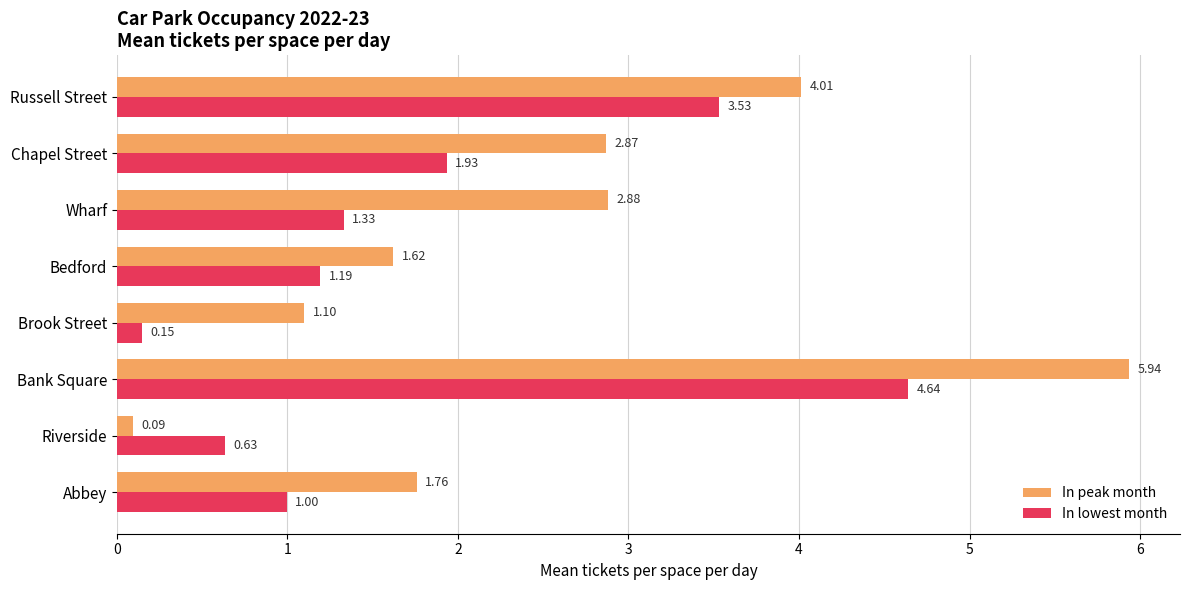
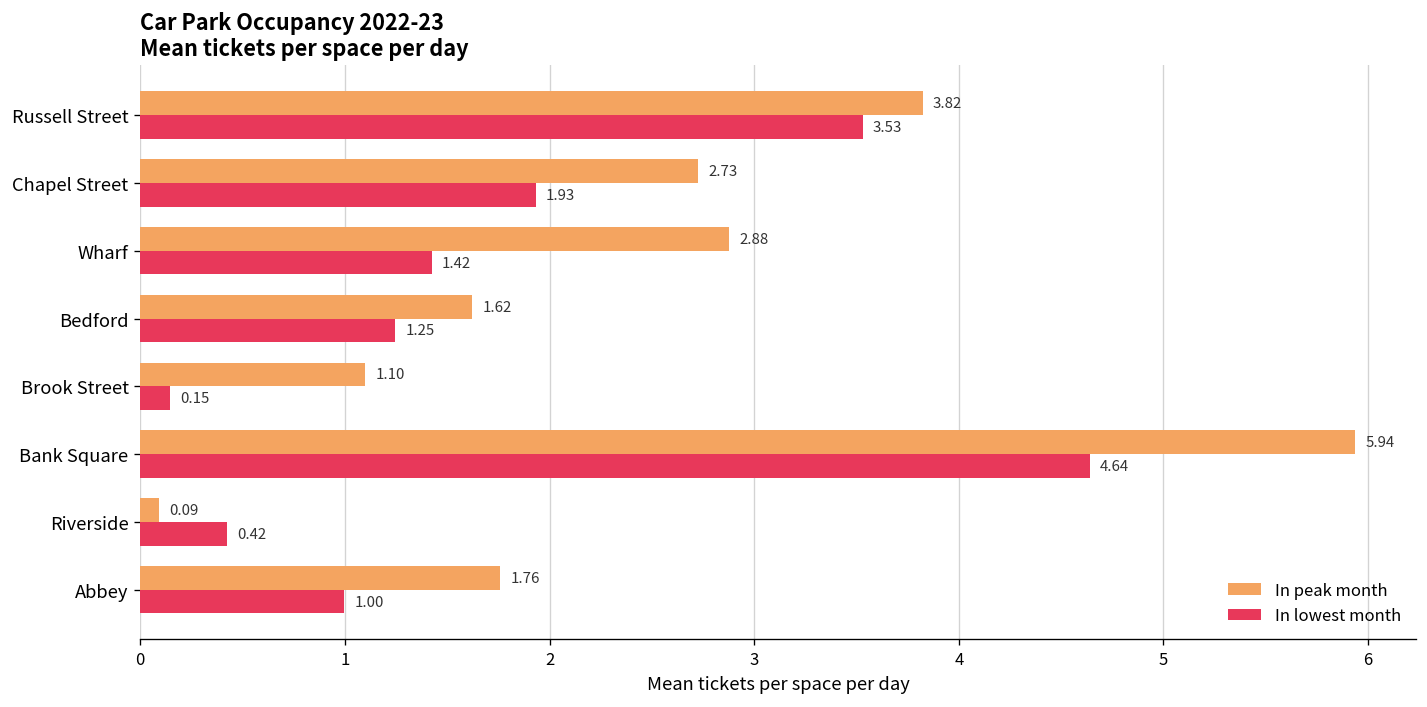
In peak month, Russell Street: 4.01 -> 3.82
In peak month, Chapel Street: 2.87 -> 2.73
In lowest month, Wharf: 1.33 -> 1.42
In lowest month, Bedford: 1.19 -> 1.25
In lowest month, Riverside: 0.63 -> 0.42
